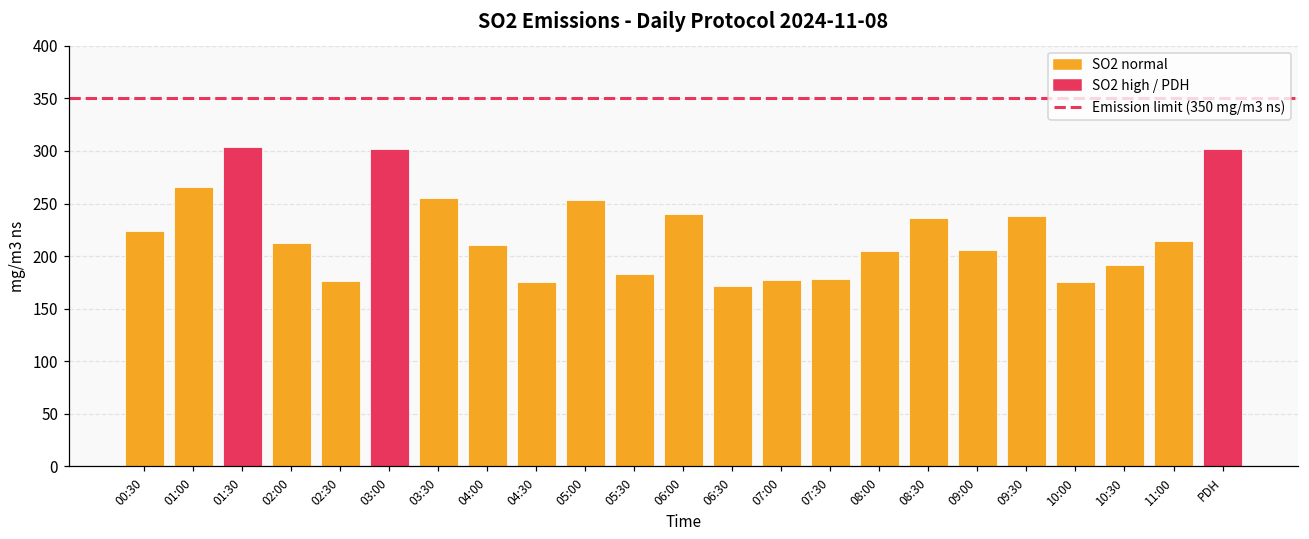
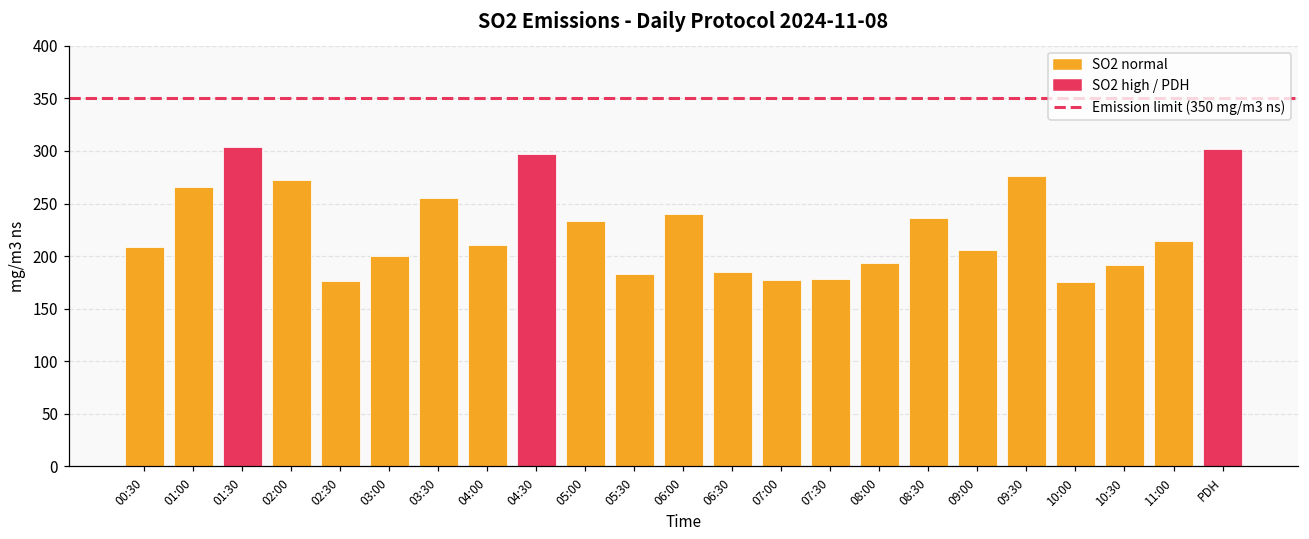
00:30: 220 -> 210
02:00: 210 -> 270
03:00: 300 -> 200
04:30: 180 -> 300
05:00: 250 -> 230
06:30: 170 -> 180
08:00: 210 -> 190
09:30: 240 -> 280
